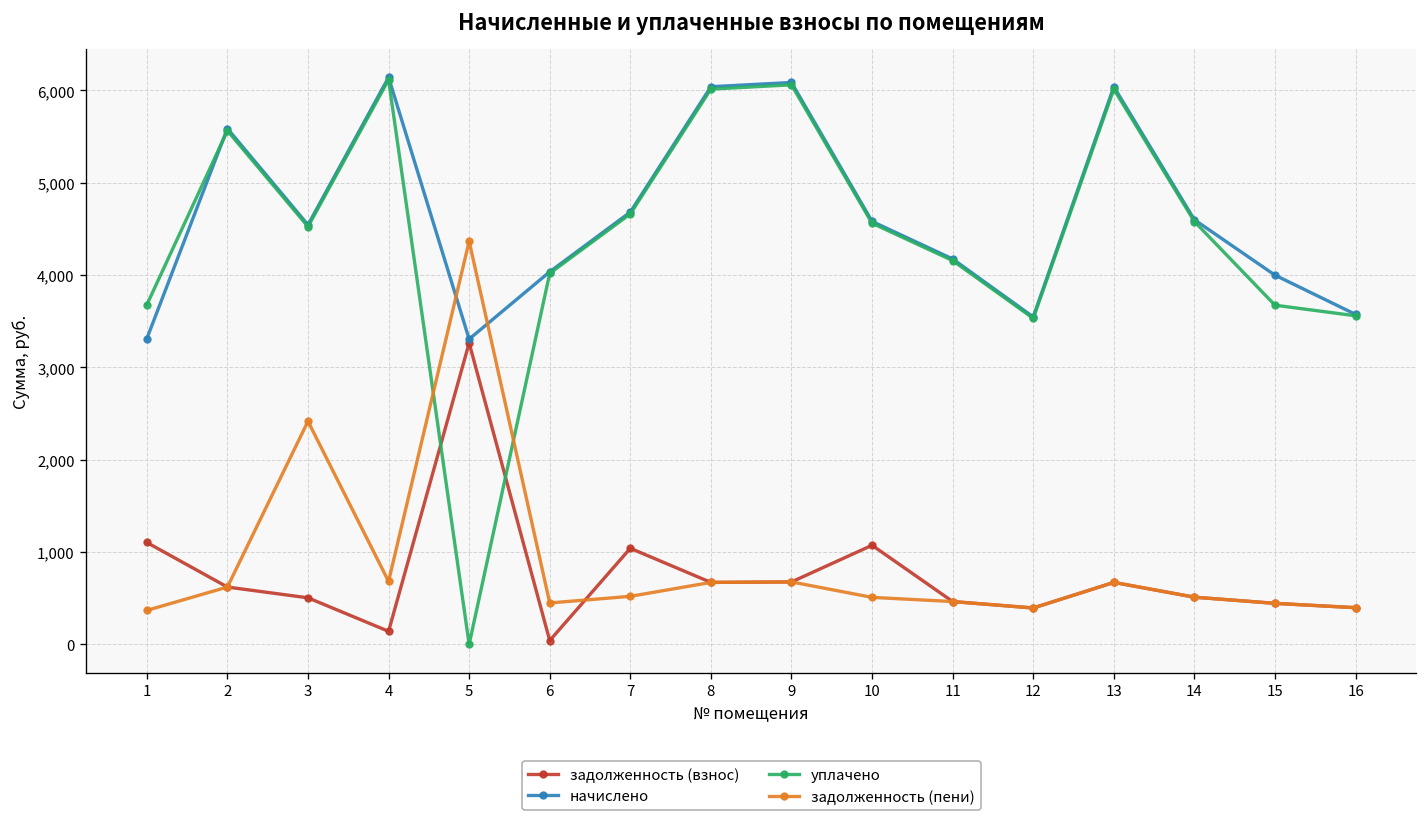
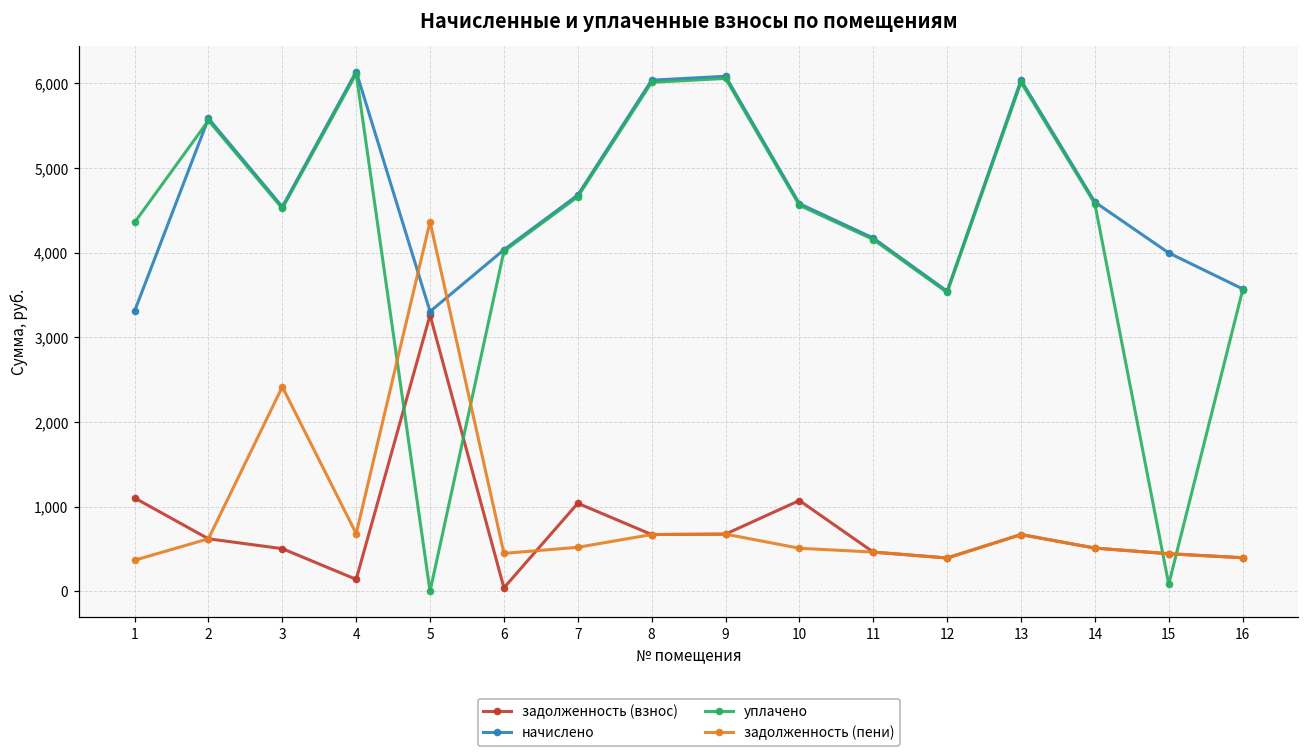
уплачено, 1: 3,700 -> 4,400
уплачено, 15: 3,700 -> 100
